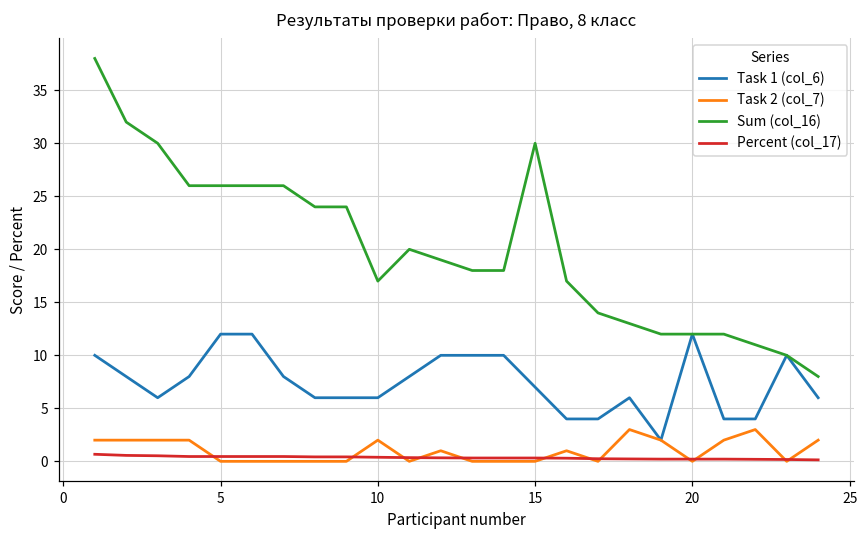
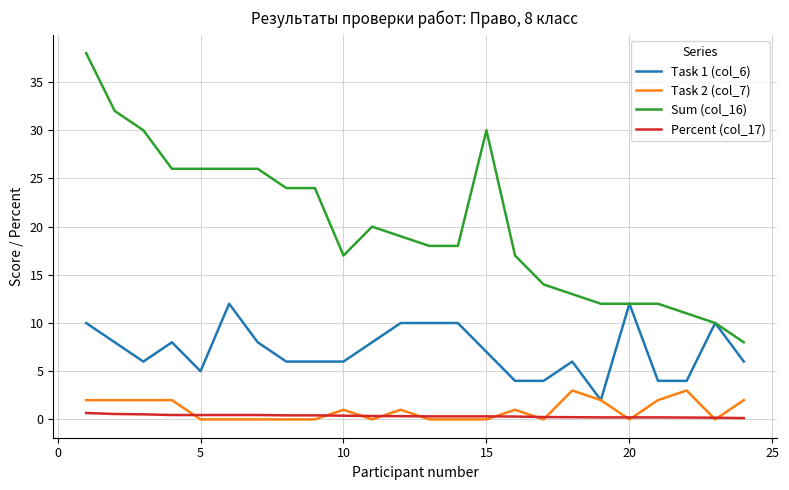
Task 1 (col_6), 5: 12 -> 5
Task 2 (col_7), 10: 2 -> 1
